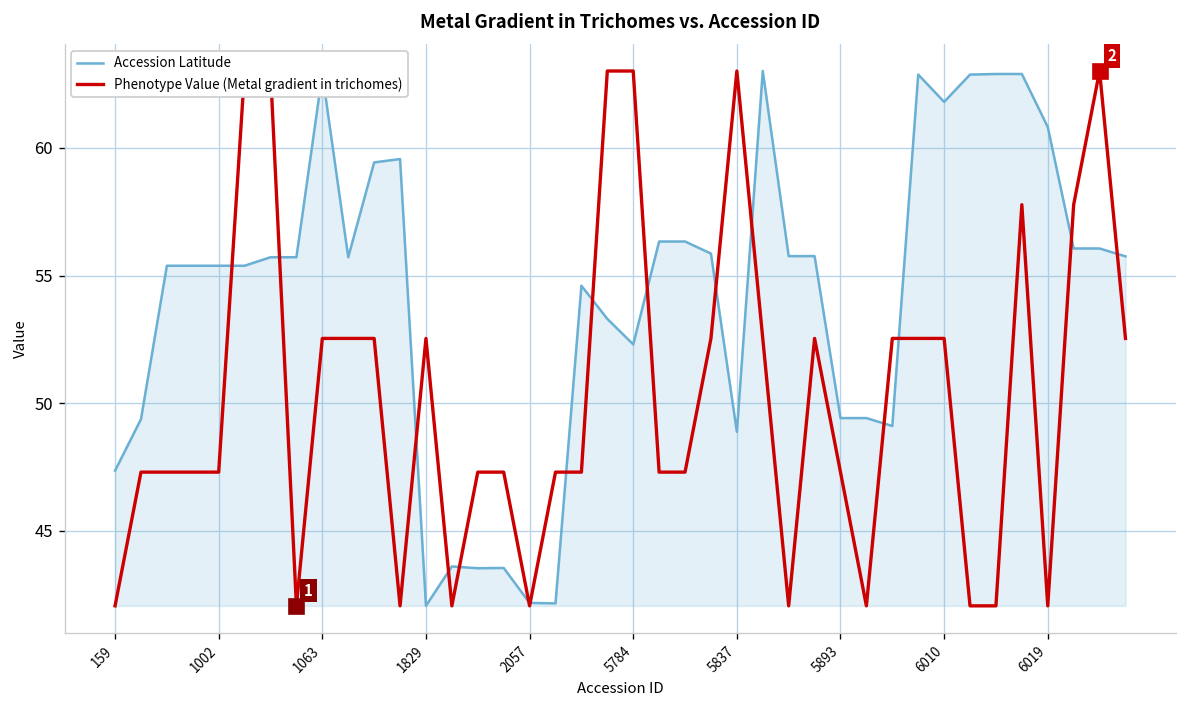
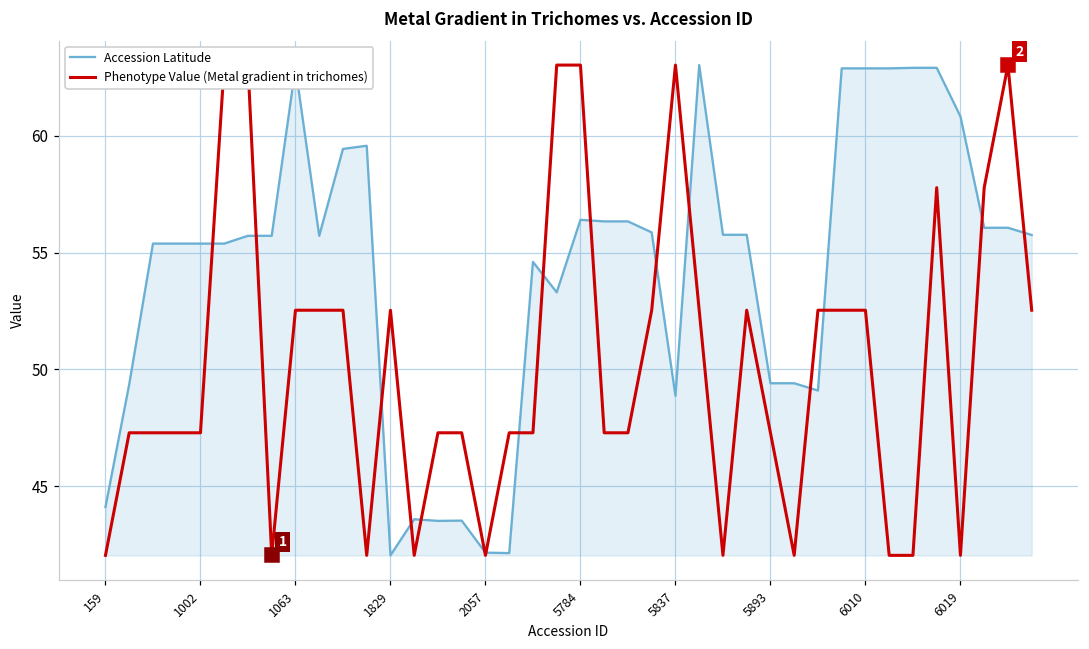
Accession Latitude, 159: 47.4 -> 44.1
Accession Latitude, 5784: 52.3 -> 56.4
Accession Latitude, 6010: 61.8 -> 62.9
